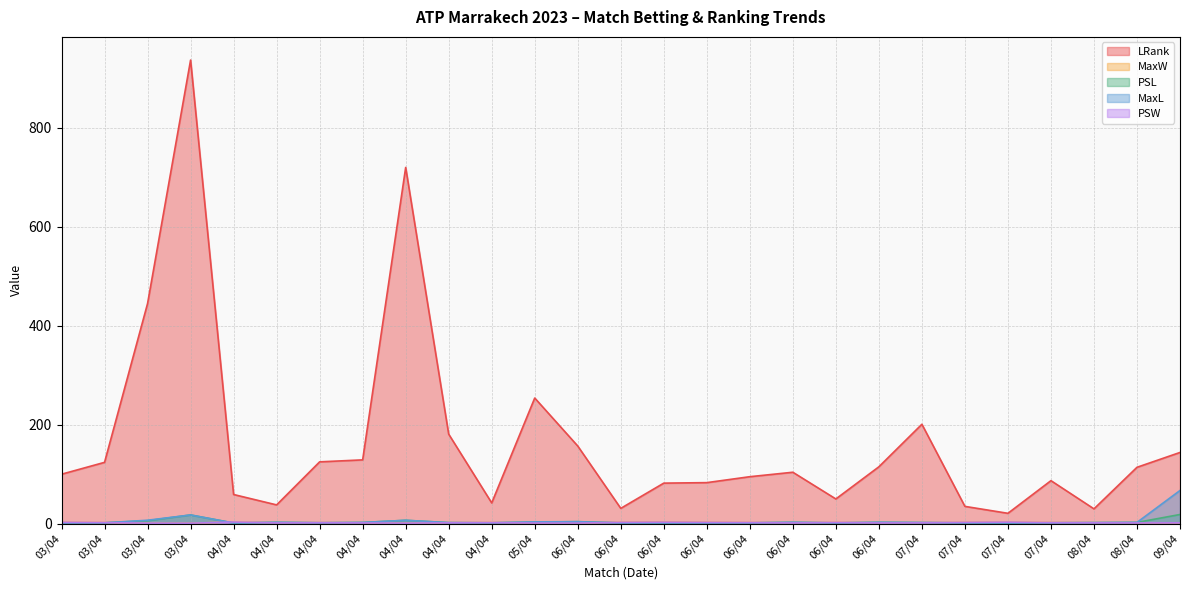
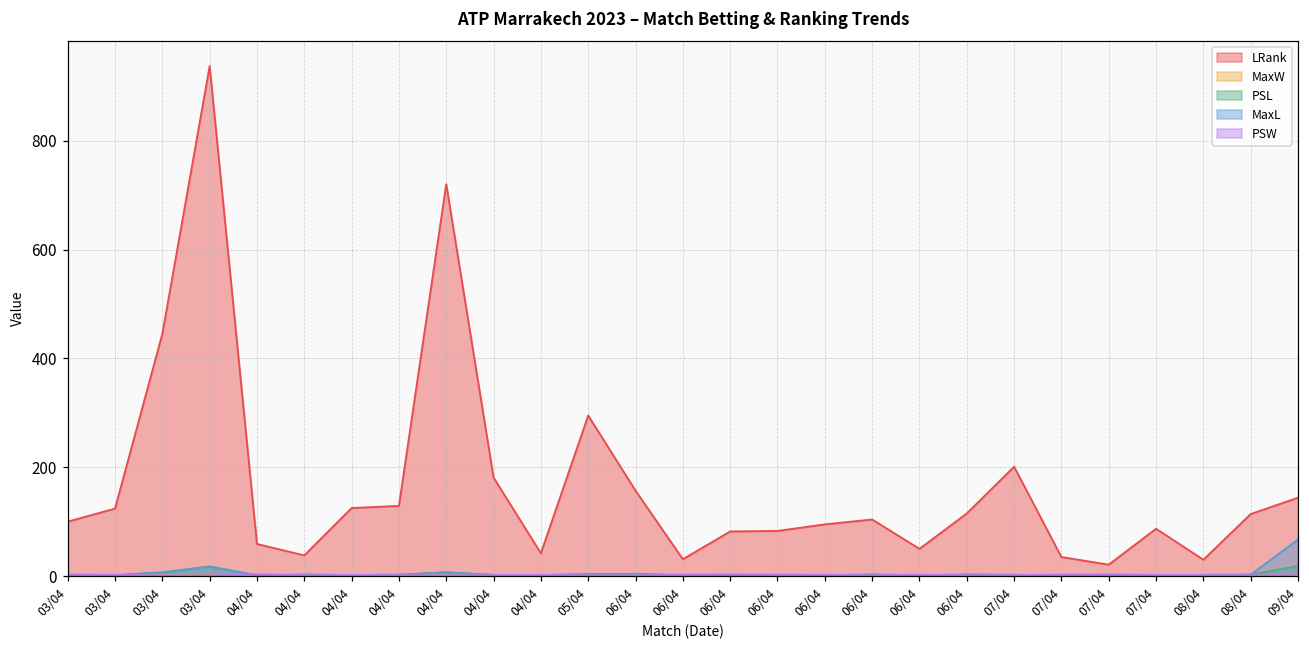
LRank, 05/04: 250 -> 300
